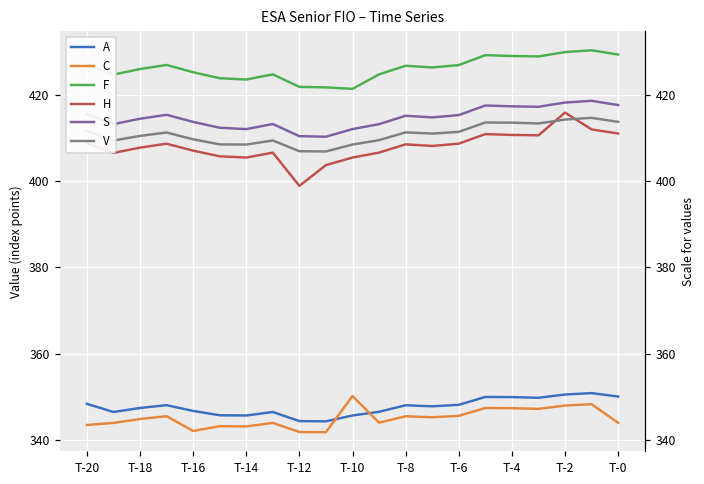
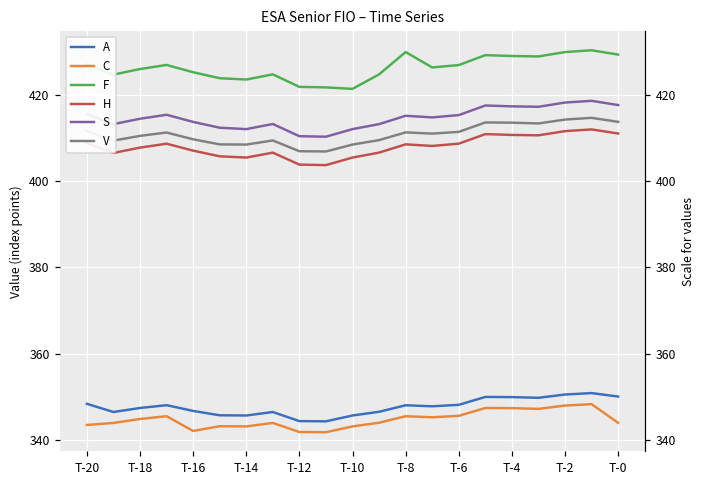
H, T-12: 399 -> 404
C, T-10: 350 -> 343
F, T-8: 427 -> 430
H, T-2: 416 -> 412
